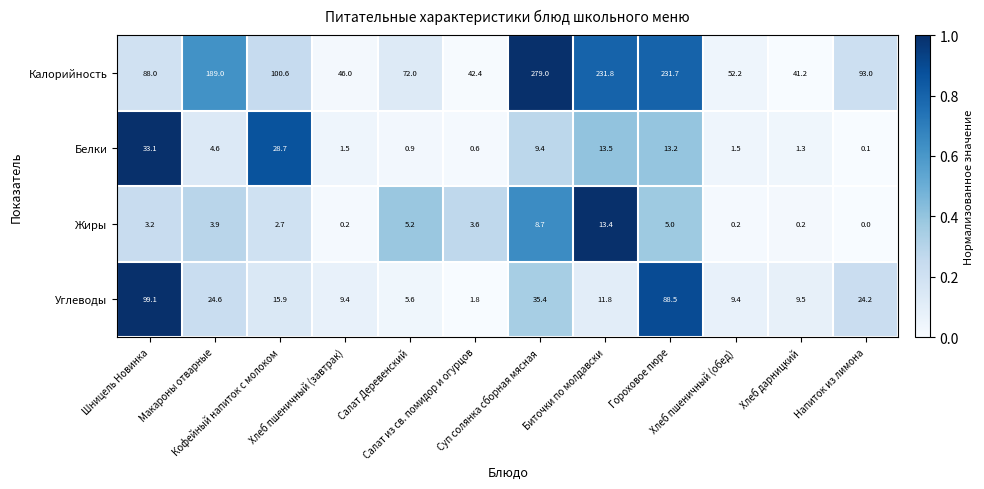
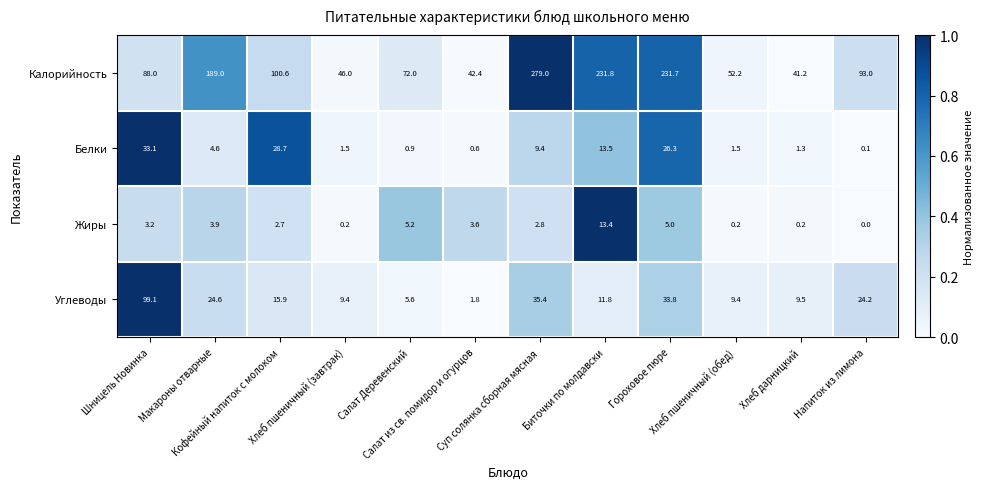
Белки, Гороховое пюре: 13.2 -> 26.3
Жиры, Суп солянка сборная мясная: 8.7 -> 2.8
Углеводы, Гороховое пюре: 88.5 -> 33.8
